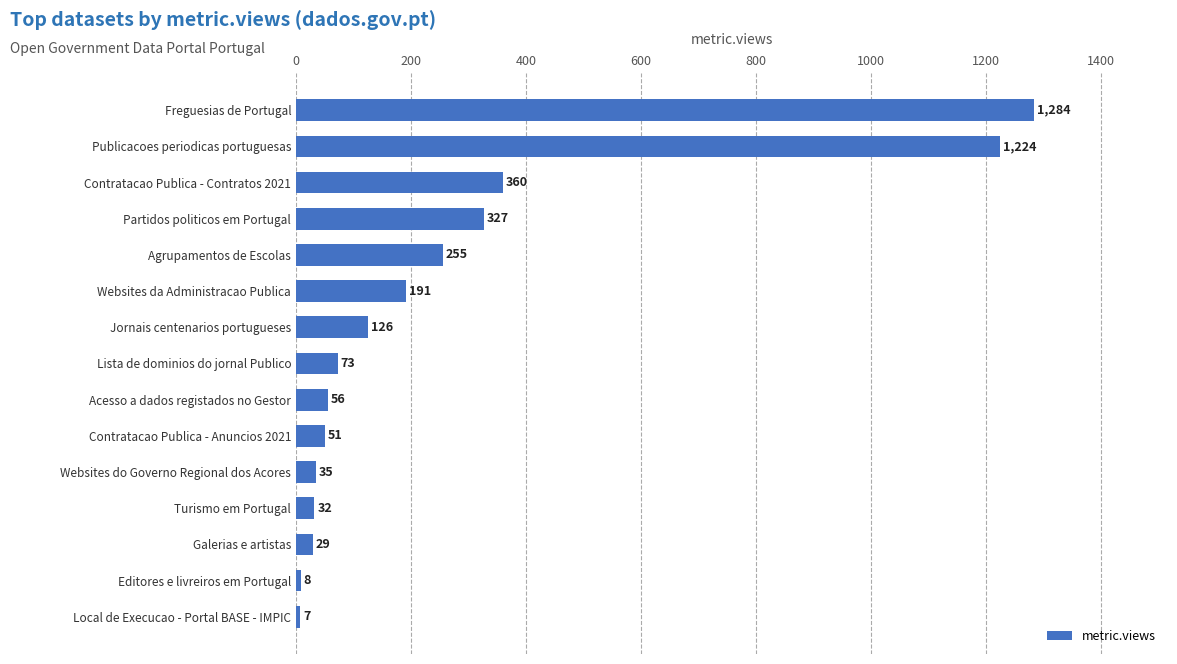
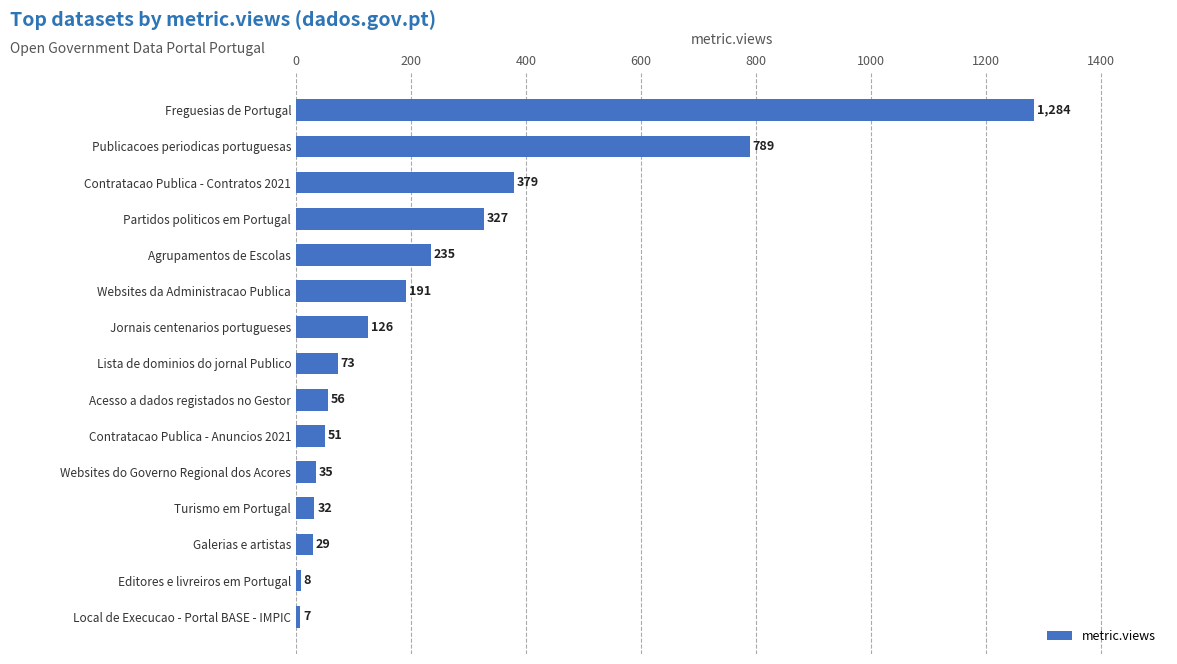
Publicacoes periodicas portuguesas: 1,224 -> 789
Contratacao Publica - Contratos 2021: 360 -> 379
Agrupamentos de Escolas: 255 -> 235
